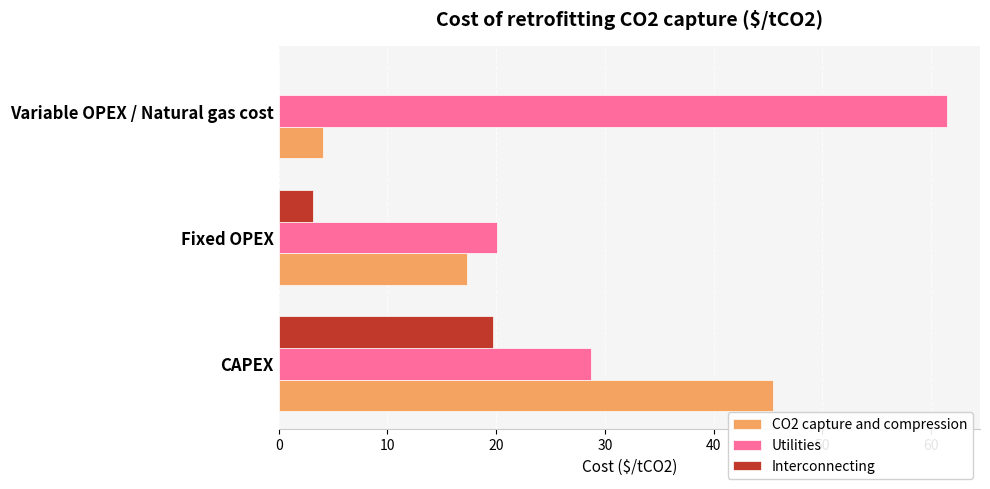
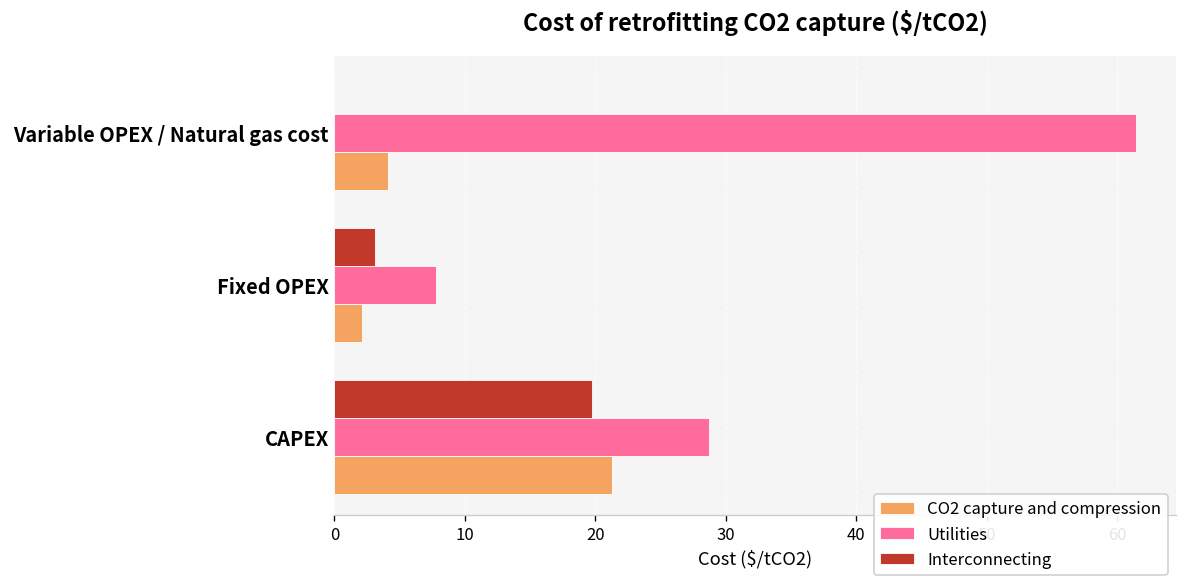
Utilities, Fixed OPEX: 20.1 -> 7.8
CO2 capture and compression, Fixed OPEX: 17.3 -> 2.1
CO2 capture and compression, CAPEX: 45.5 -> 21.3
